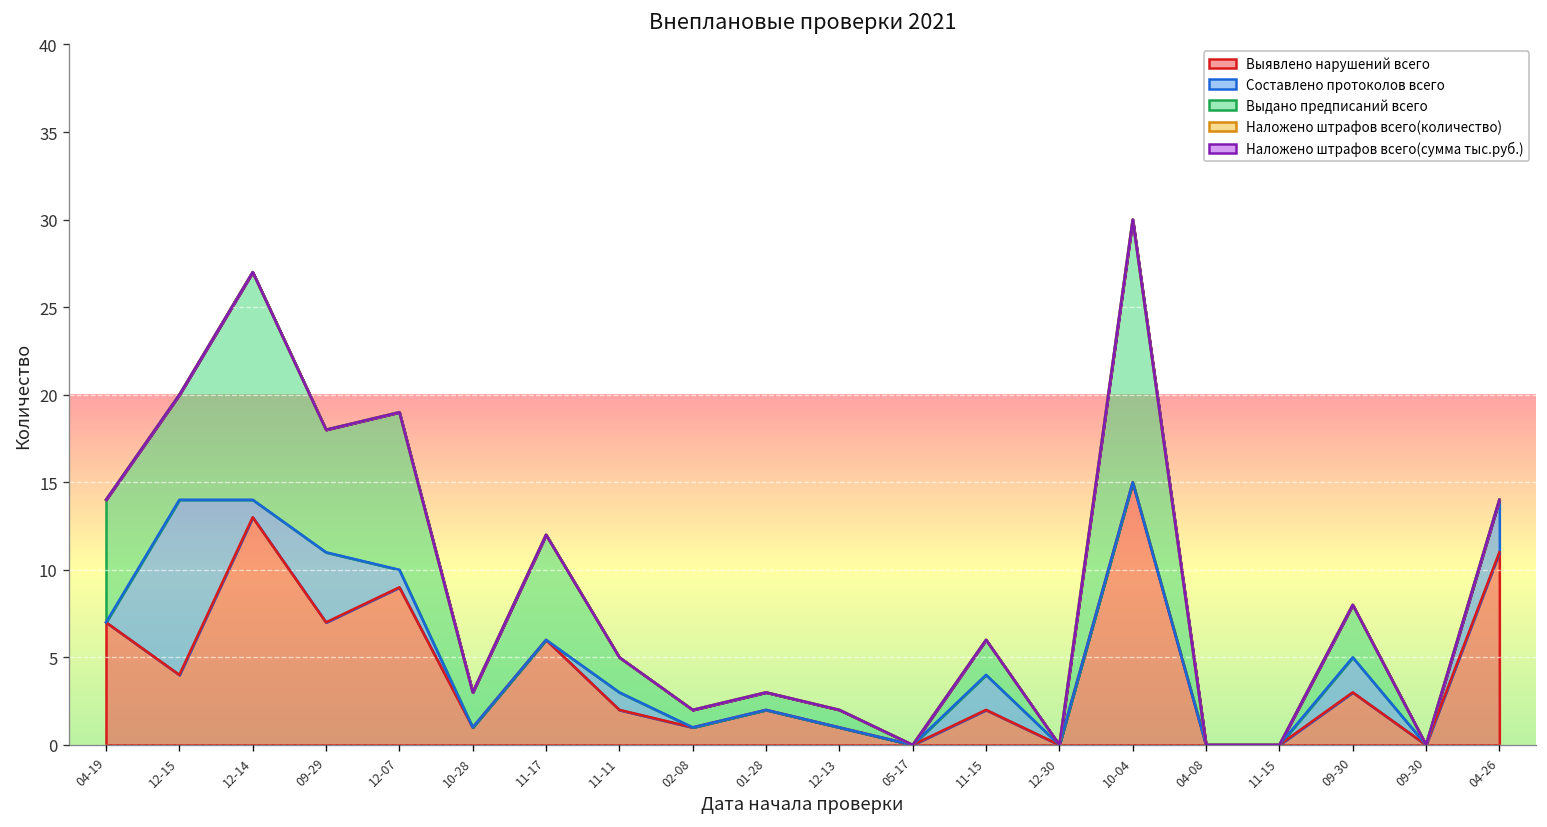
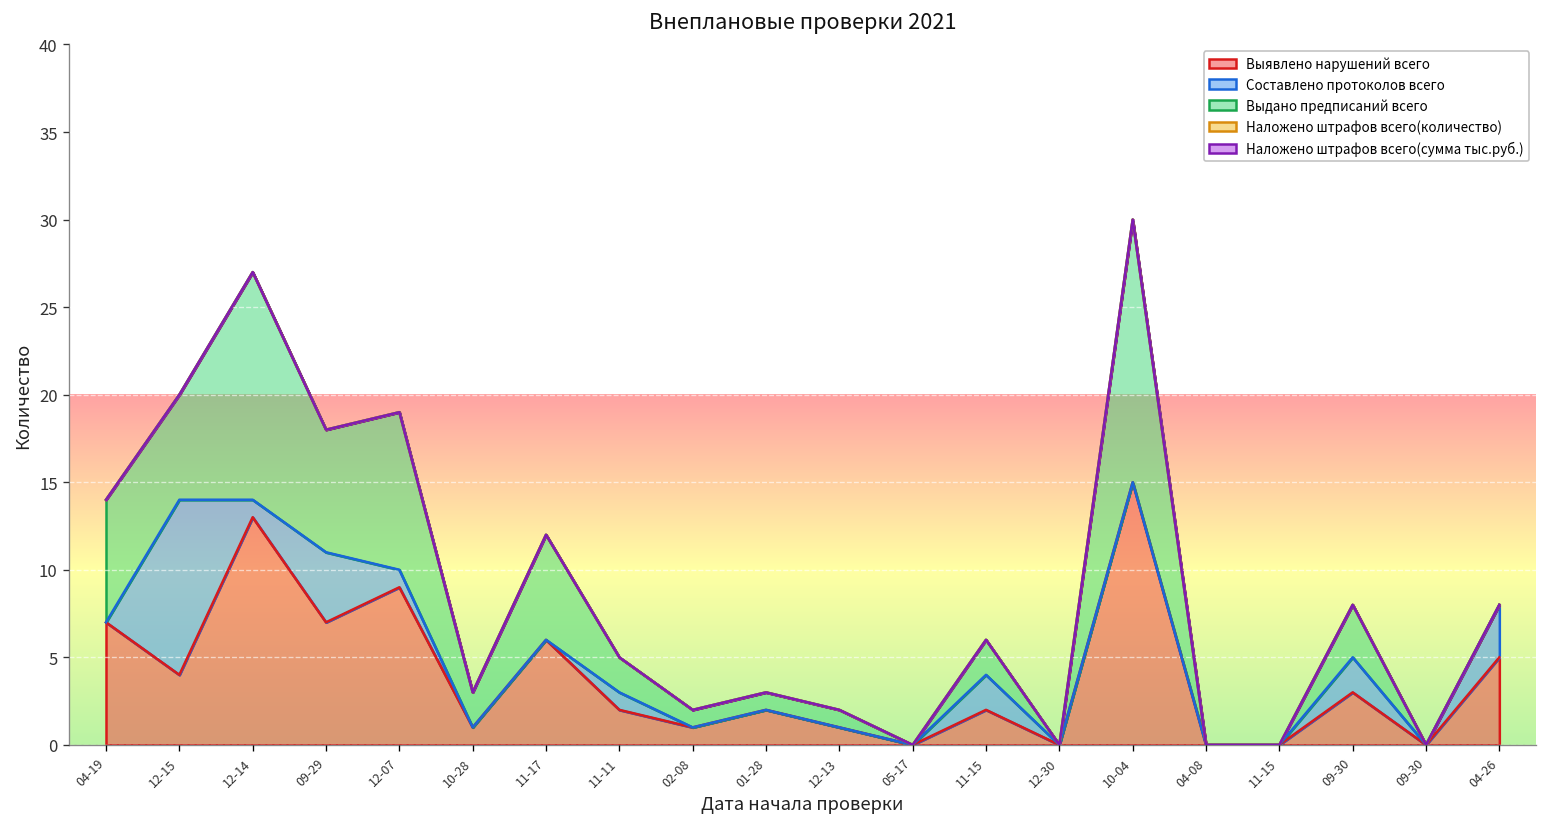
Выявлено нарушений всего, 04-26: 11 -> 5
